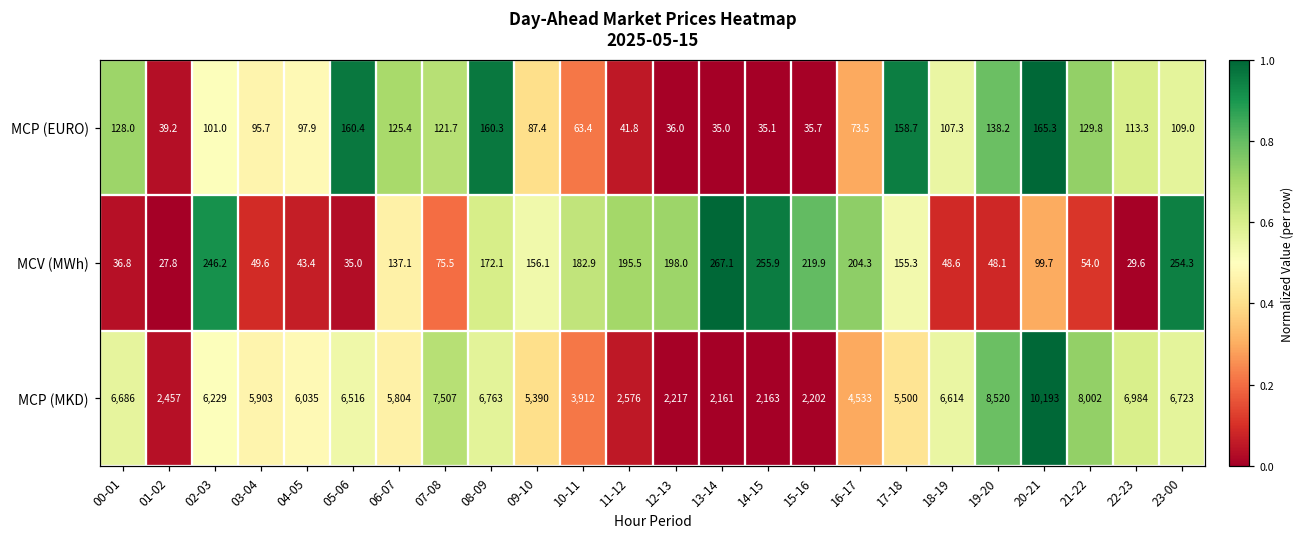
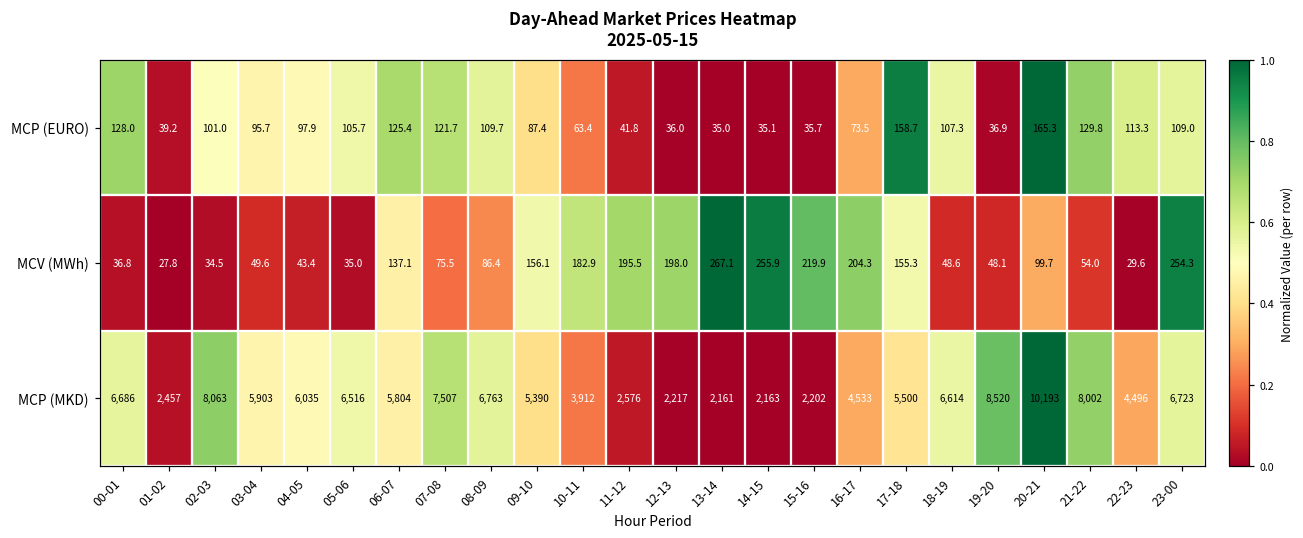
MCP (EURO), 05-06: 160.4 -> 105.7
MCP (EURO), 08-09: 160.3 -> 109.7
MCP (EURO), 19-20: 138.2 -> 36.9
MCV (MWh), 02-03: 246.2 -> 34.5
MCV (MWh), 08-09: 172.1 -> 86.4
MCP (MKD), 02-03: 6,229 -> 8,063
MCP (MKD), 22-23: 6,984 -> 4,496
